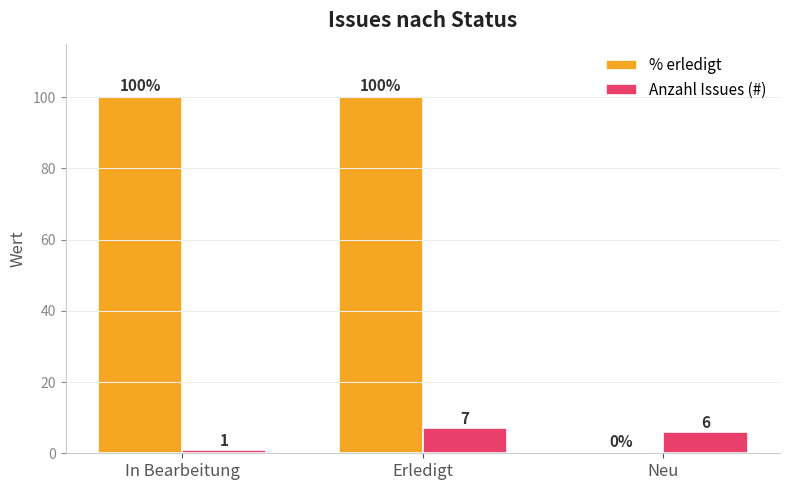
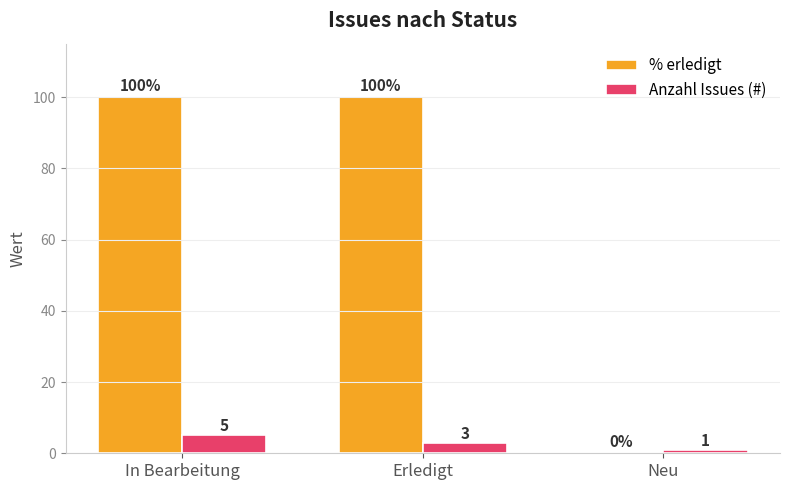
Anzahl Issues (#), In Bearbeitung: 1 -> 5
Anzahl Issues (#), Erledigt: 7 -> 3
Anzahl Issues (#), Neu: 6 -> 1
